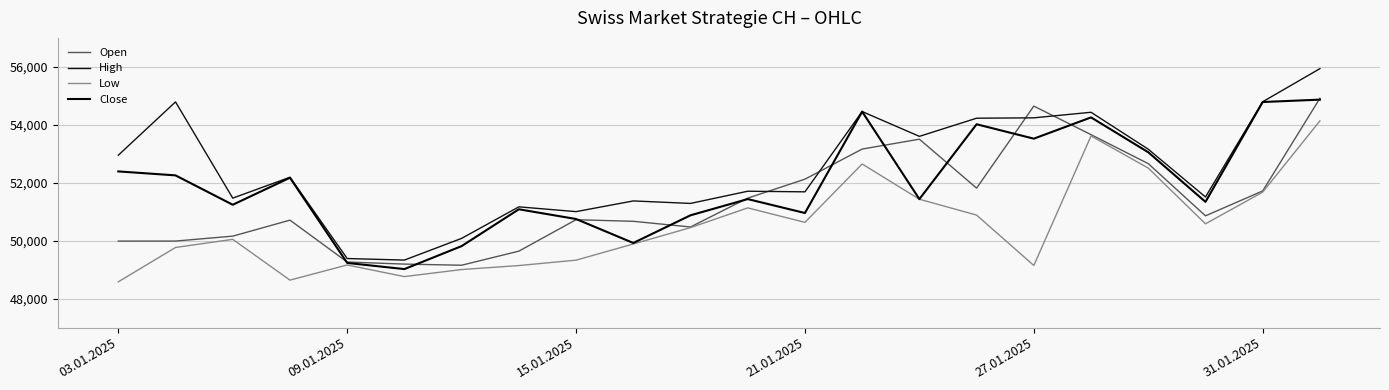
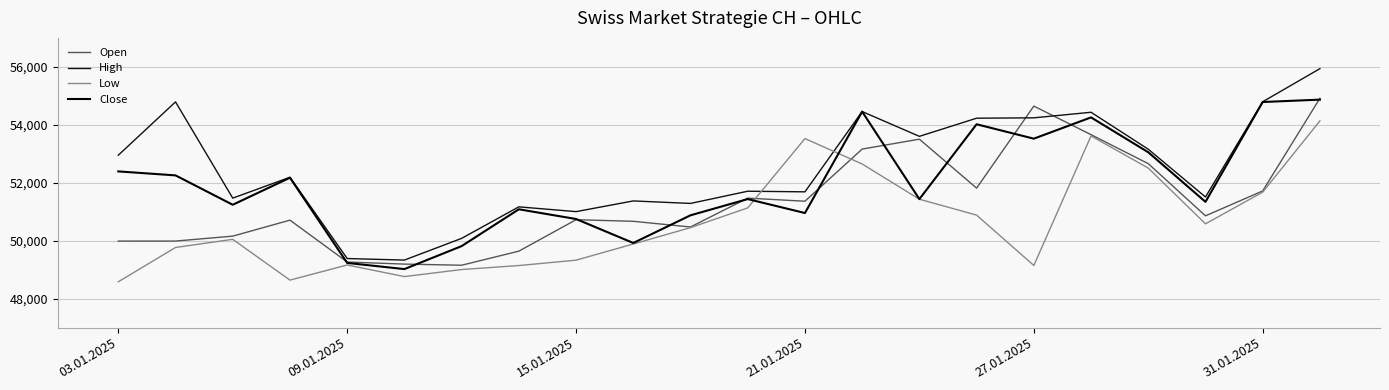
Open, 21.01.2025: 52,100 -> 51,400
Low, 21.01.2025: 50,600 -> 53,500
